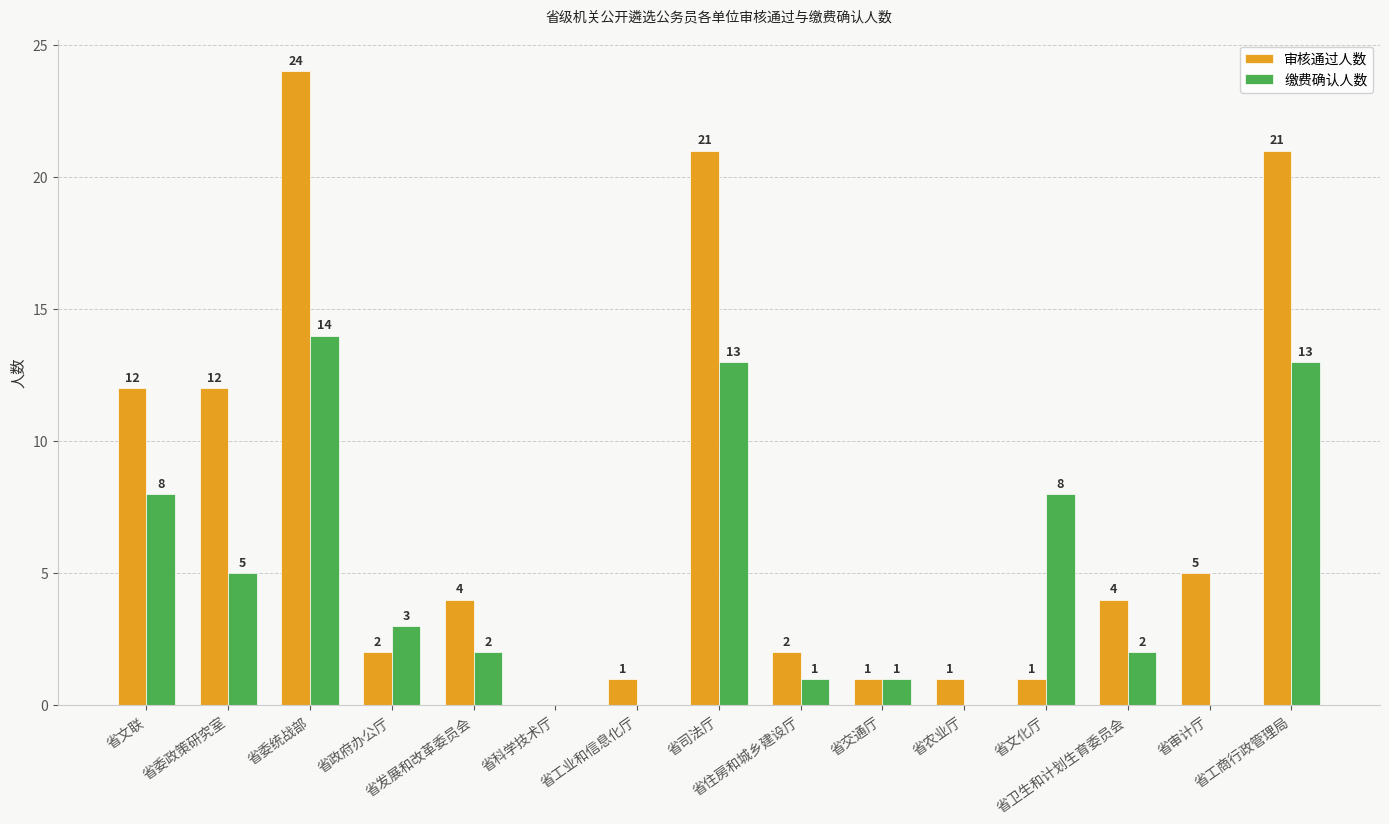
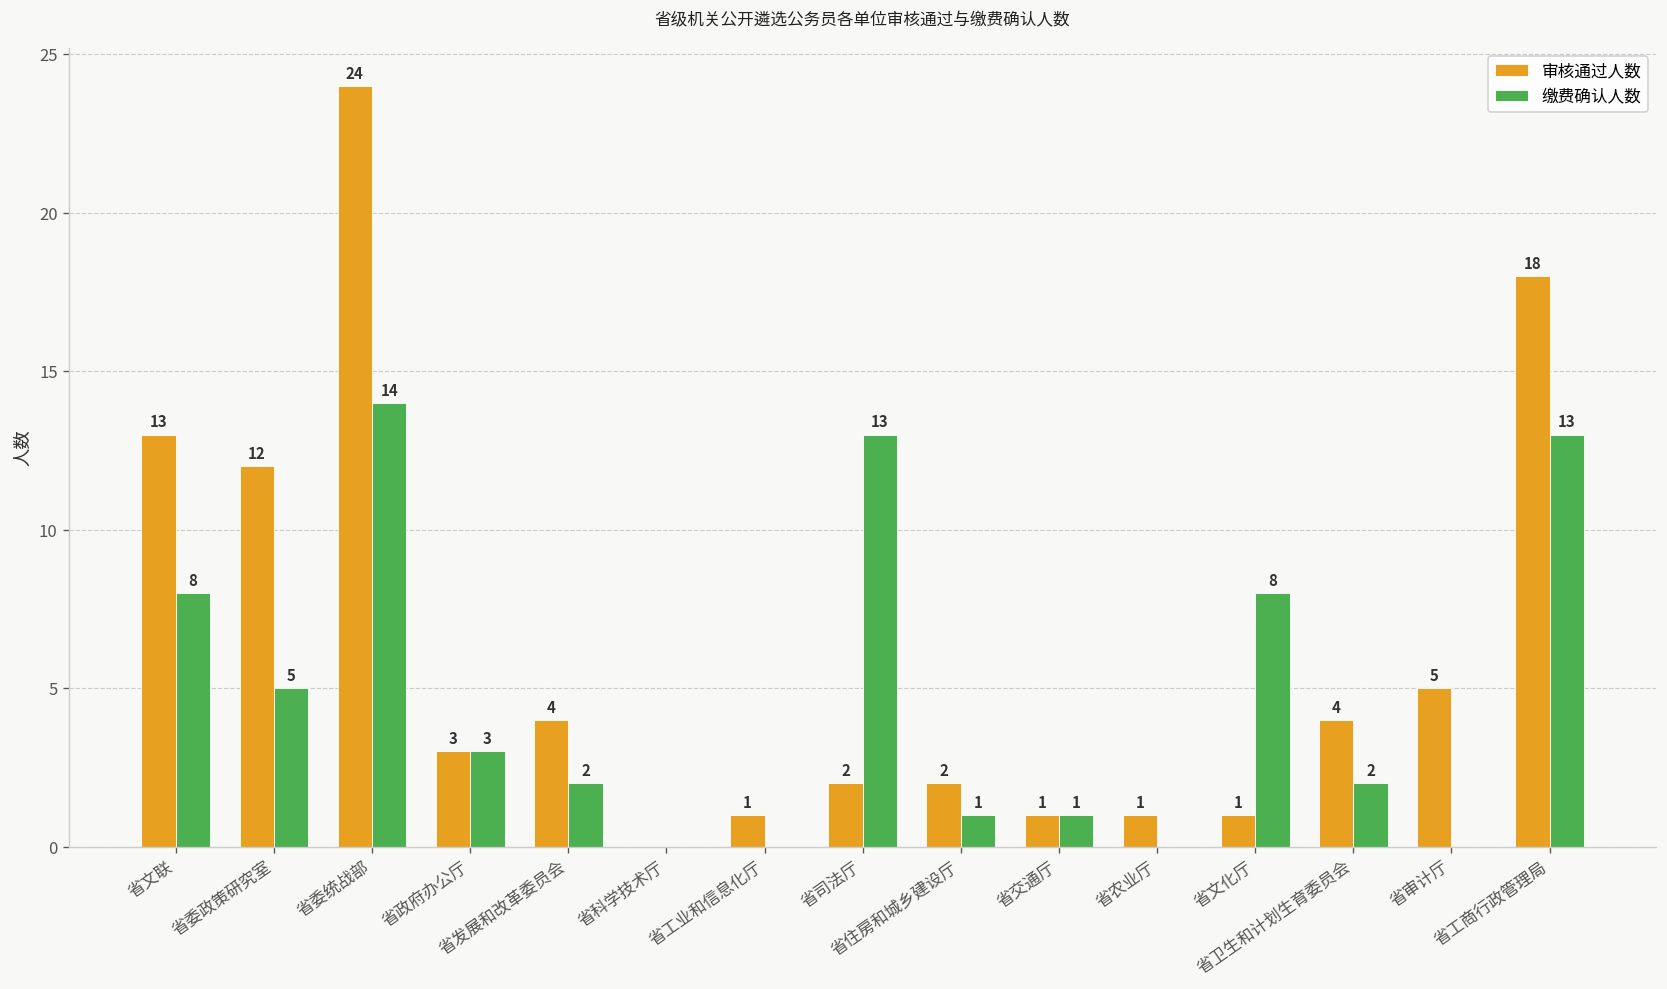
审核通过人数, 省文联: 12 -> 13
审核通过人数, 省政府办公厅: 2 -> 3
审核通过人数, 省司法厅: 21 -> 2
审核通过人数, 省工商行政管理局: 21 -> 18
